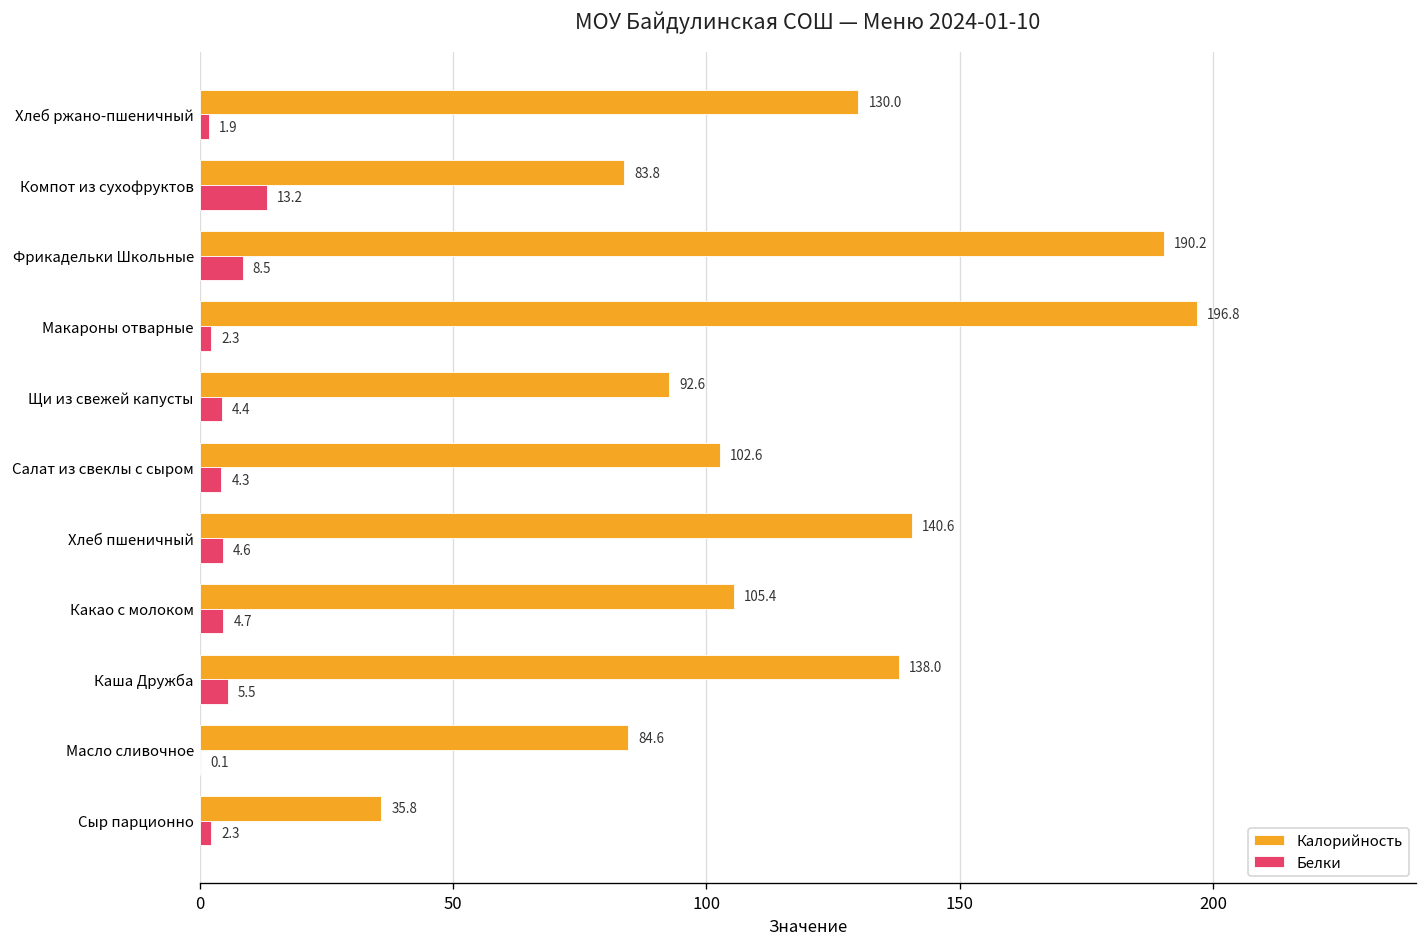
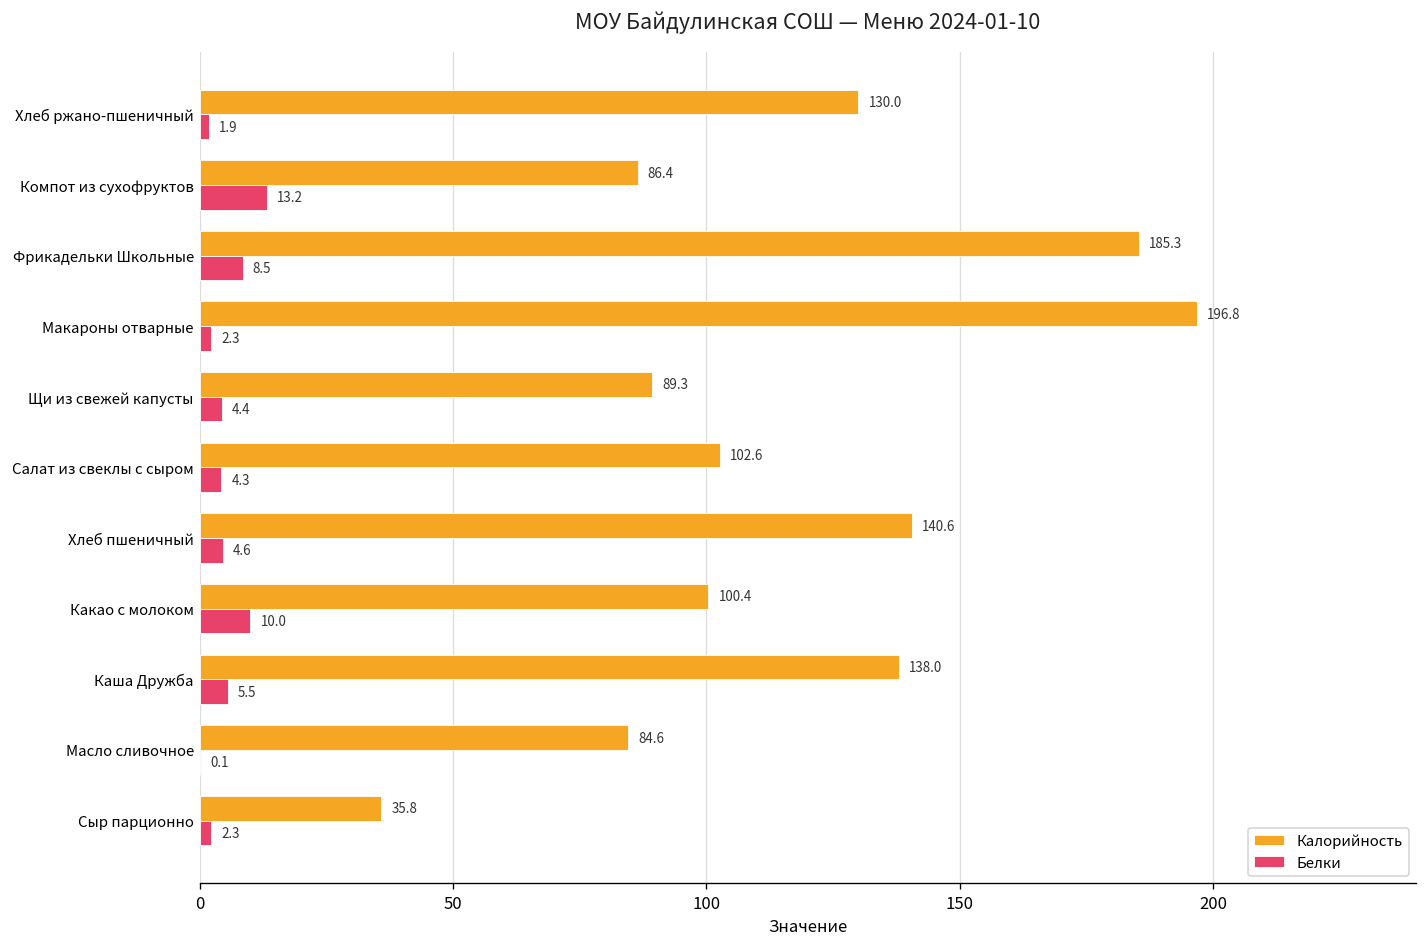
Калорийность, Компот из сухофруктов: 83.8 -> 86.4
Калорийность, Фрикадельки Школьные: 190.2 -> 185.3
Калорийность, Щи из свежей капусты: 92.6 -> 89.3
Калорийность, Какао с молоком: 105.4 -> 100.4
Белки, Какао с молоком: 4.7 -> 10.0
